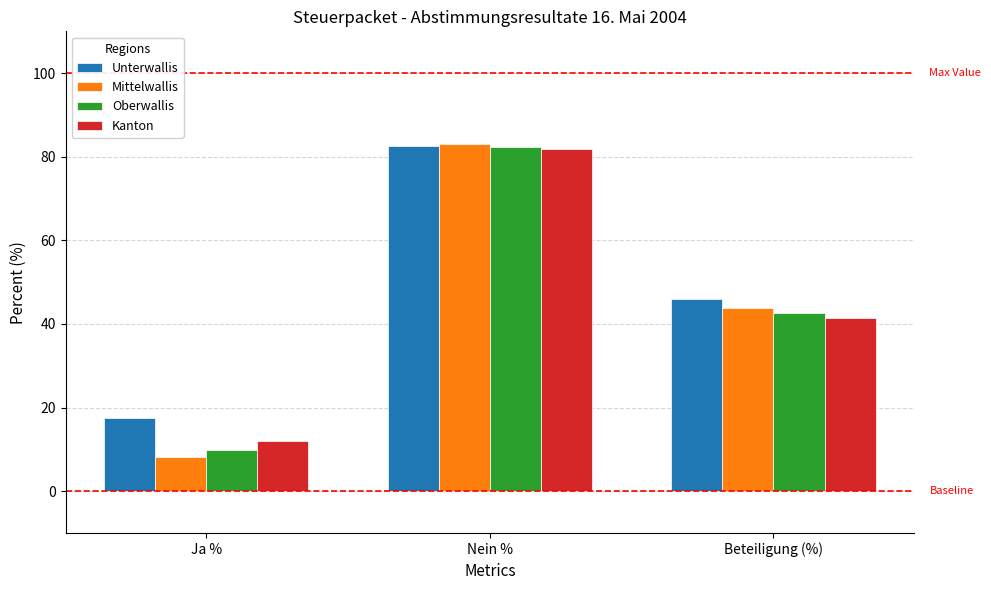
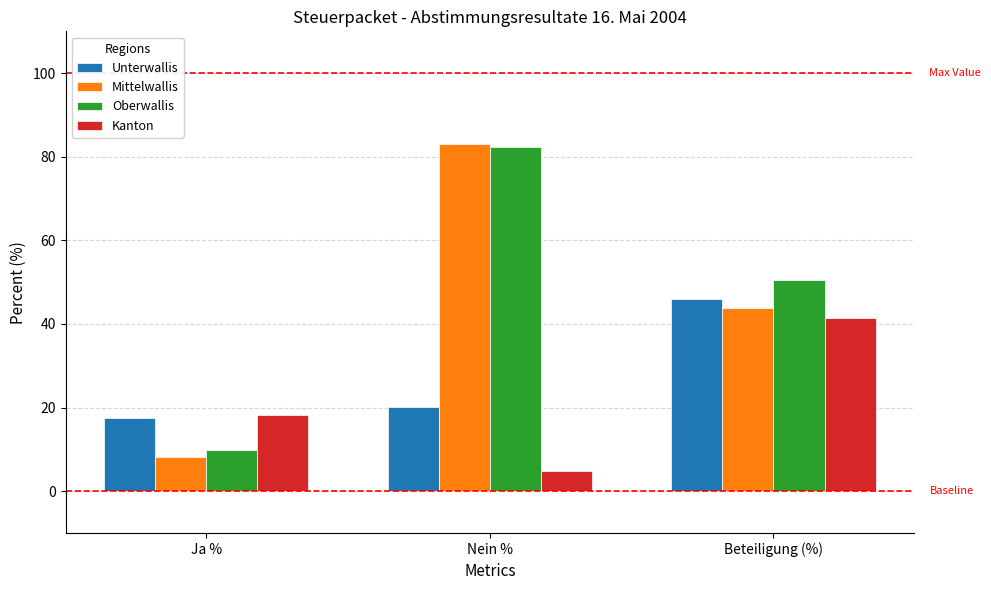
Kanton, Ja %: 12 -> 18
Unterwallis, Nein %: 83 -> 20
Kanton, Nein %: 82 -> 5
Oberwallis, Beteiligung (%): 43 -> 51
